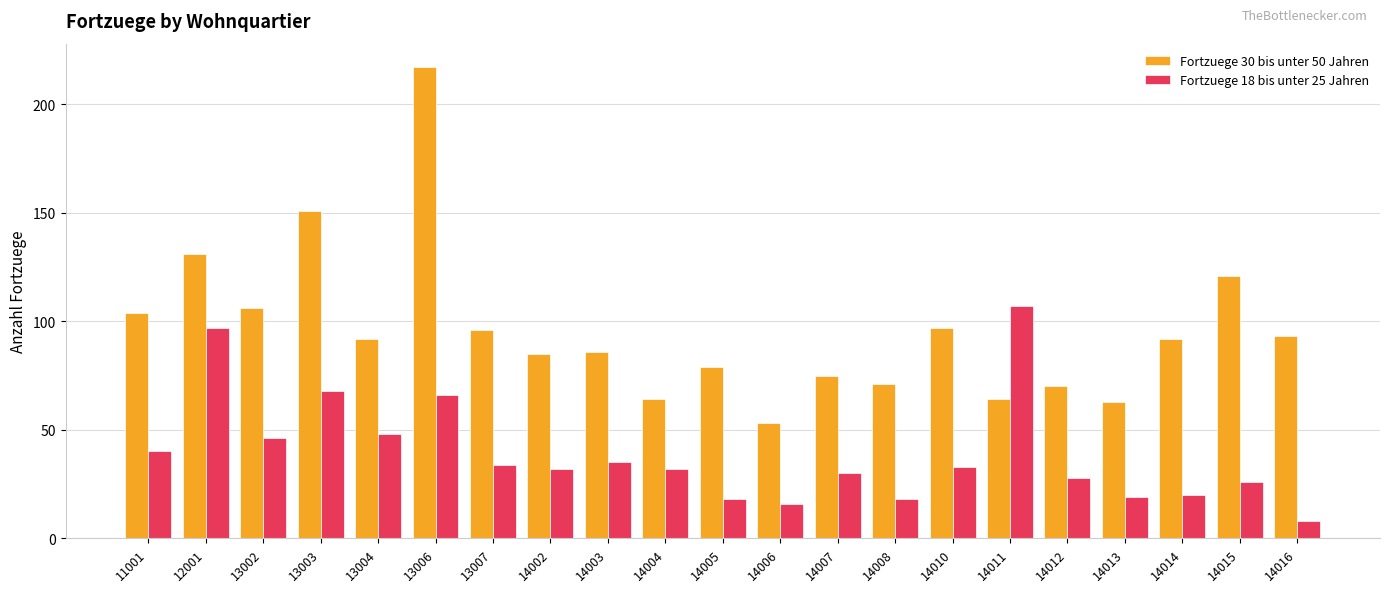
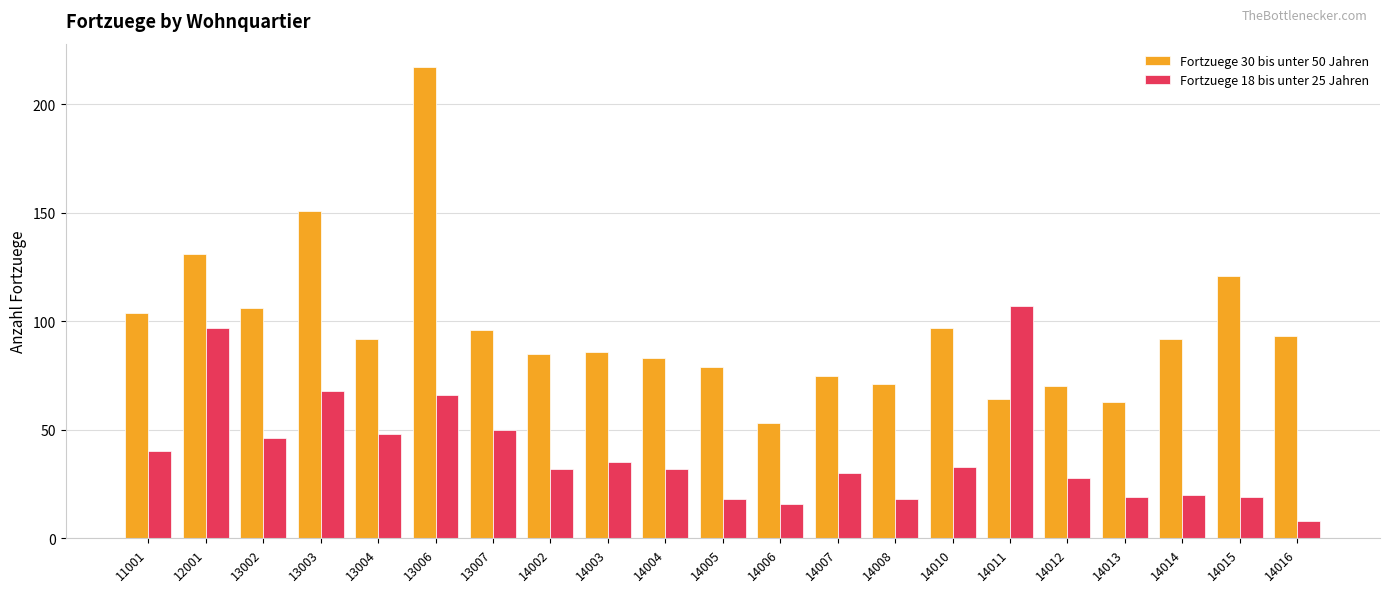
Fortzuege 18 bis unter 25 Jahren, 13007: 34 -> 50
Fortzuege 30 bis unter 50 Jahren, 14004: 64 -> 83
Fortzuege 18 bis unter 25 Jahren, 14015: 26 -> 19
